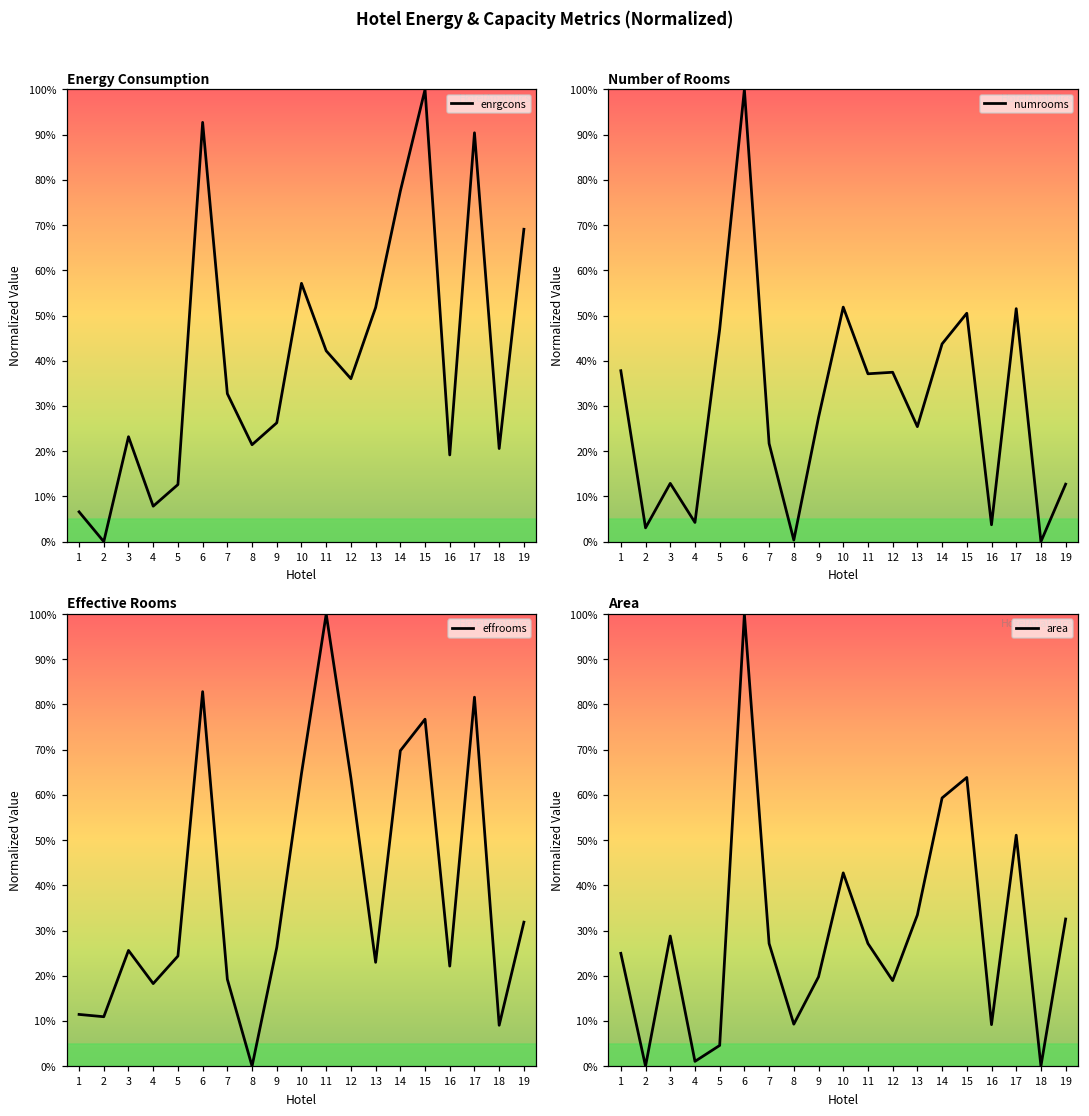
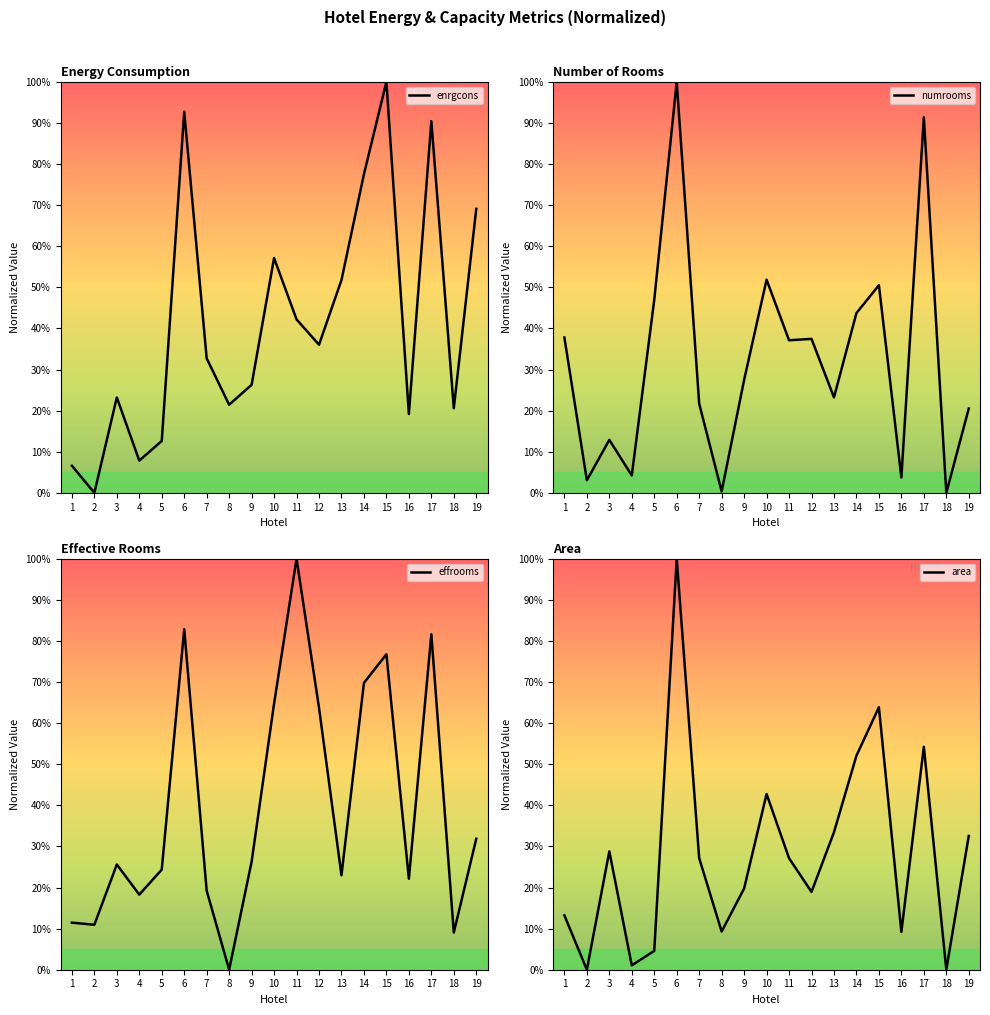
Number of Rooms, 13: 25% -> 23%
Number of Rooms, 17: 52% -> 91%
Number of Rooms, 19: 13% -> 21%
Area, 1: 25% -> 13%
Area, 14: 59% -> 52%
Area, 17: 51% -> 54%
